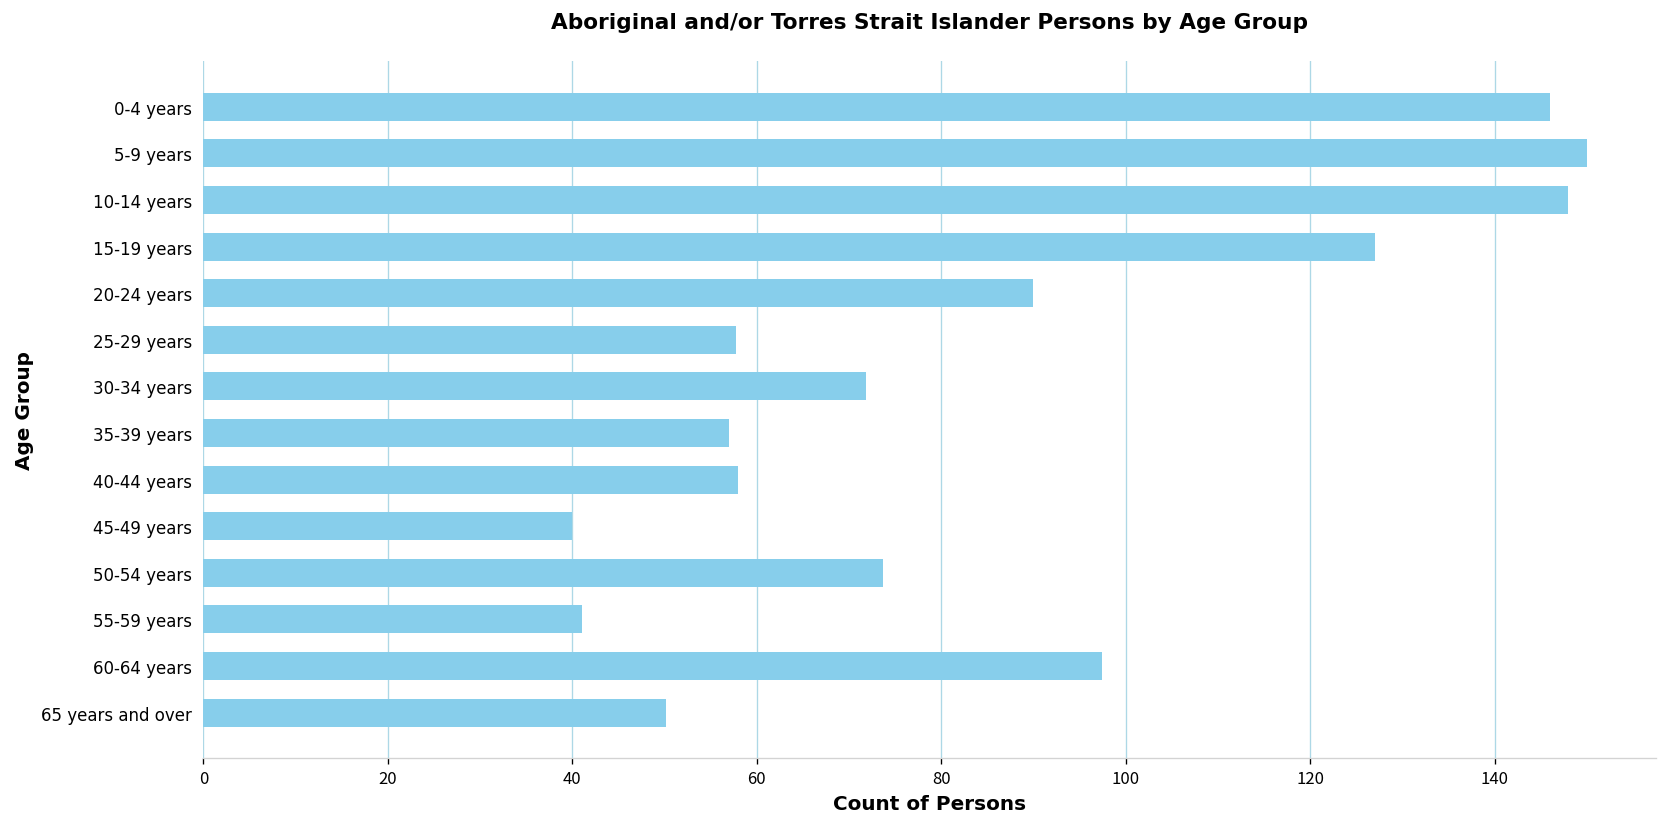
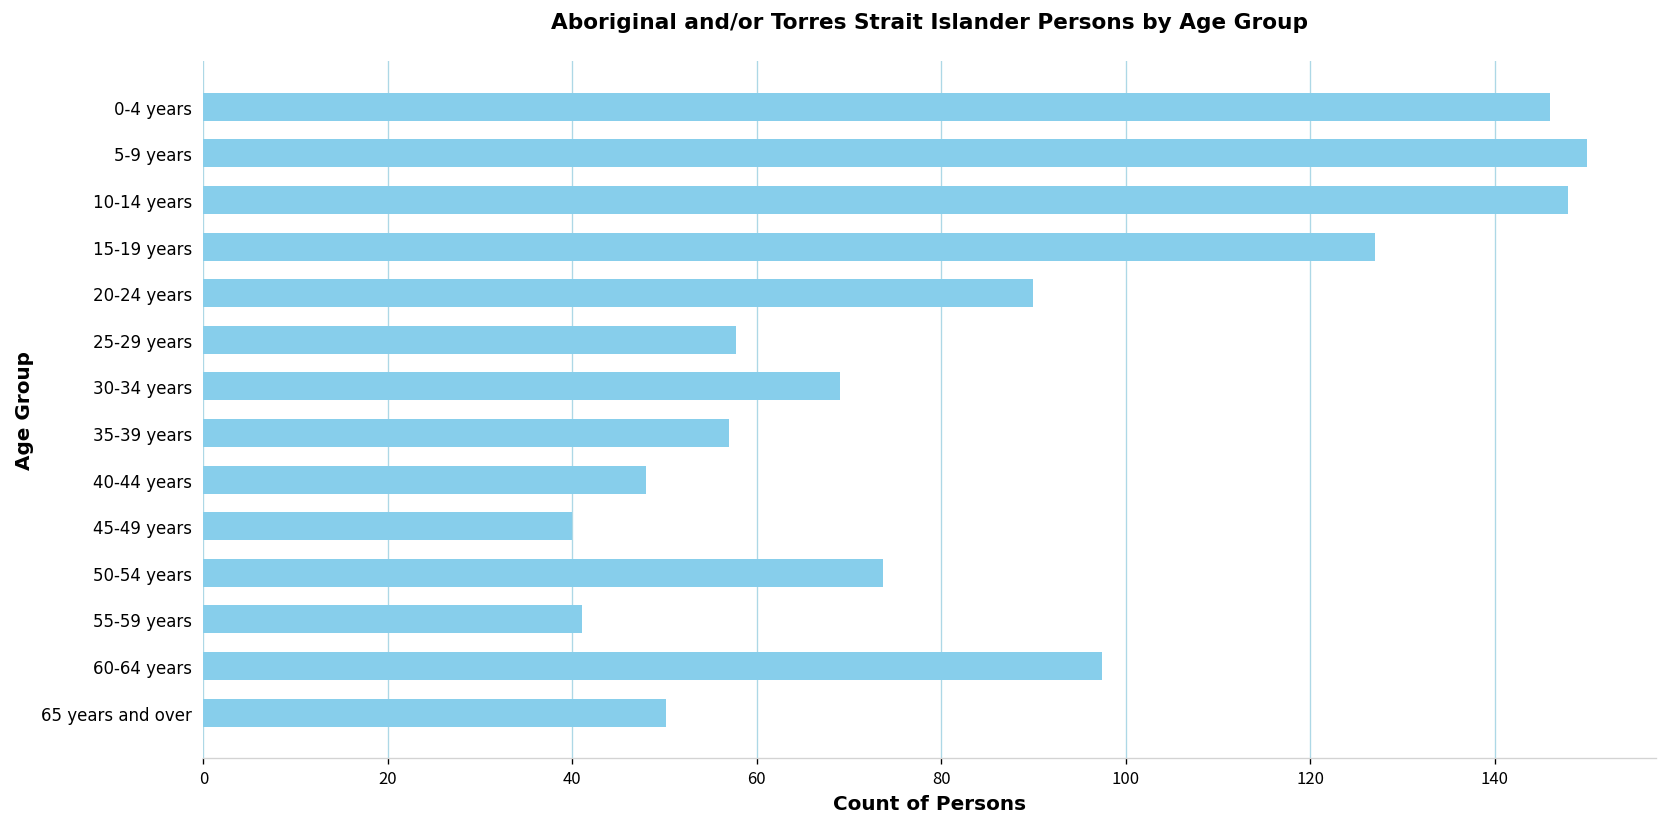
30-34 years: 72 -> 69
40-44 years: 58 -> 48
